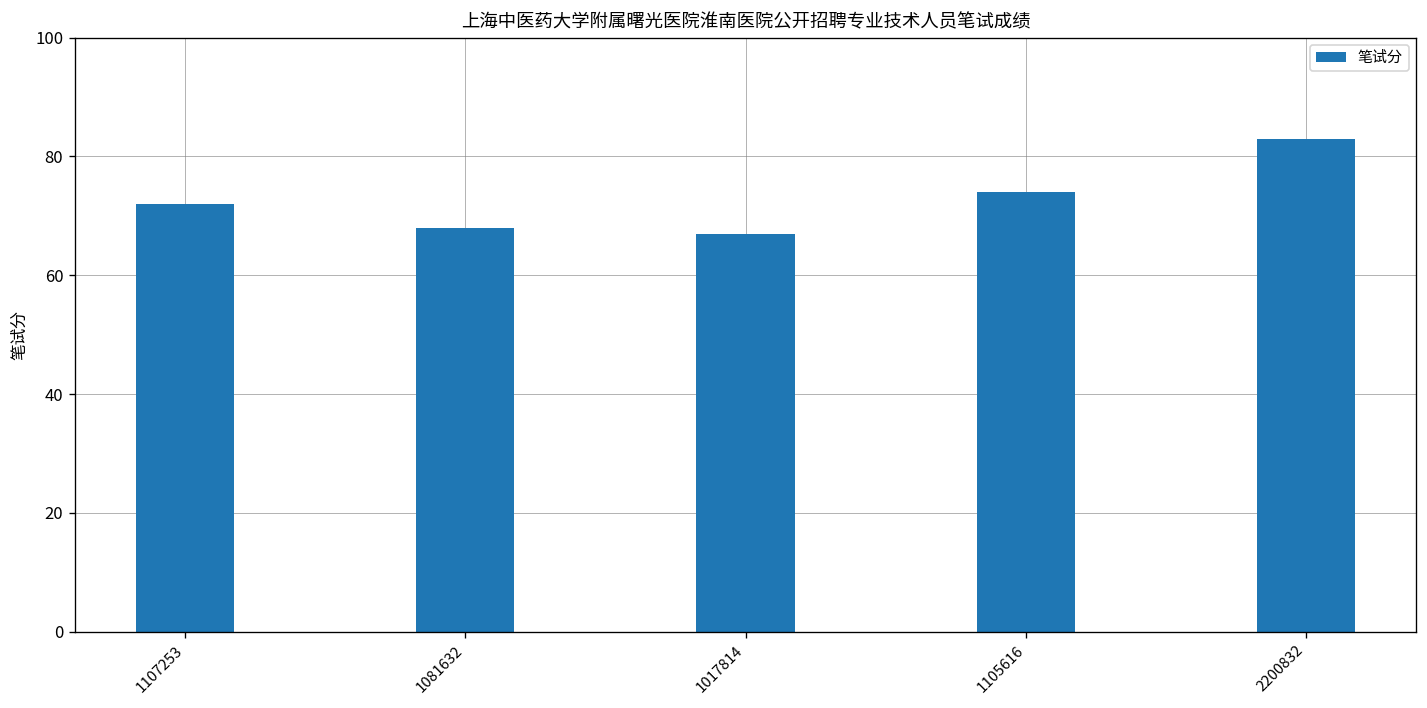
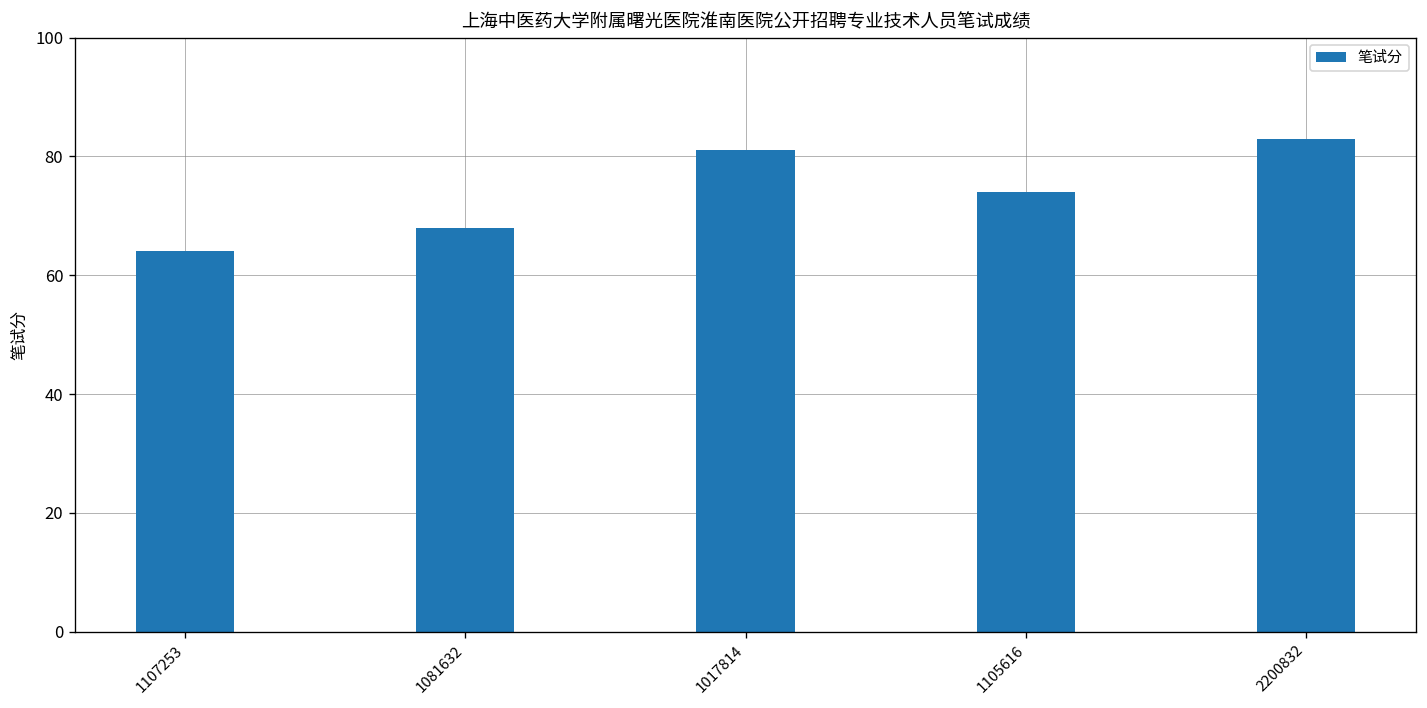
1107253: 72 -> 64
1017814: 67 -> 81
